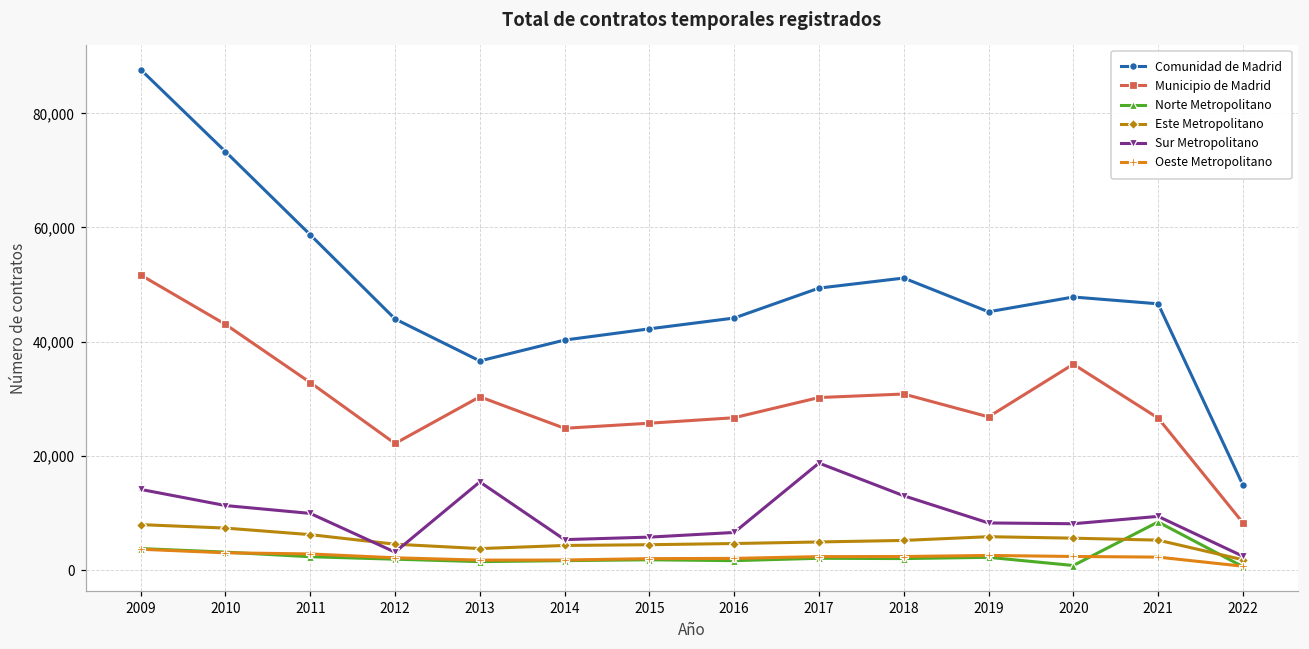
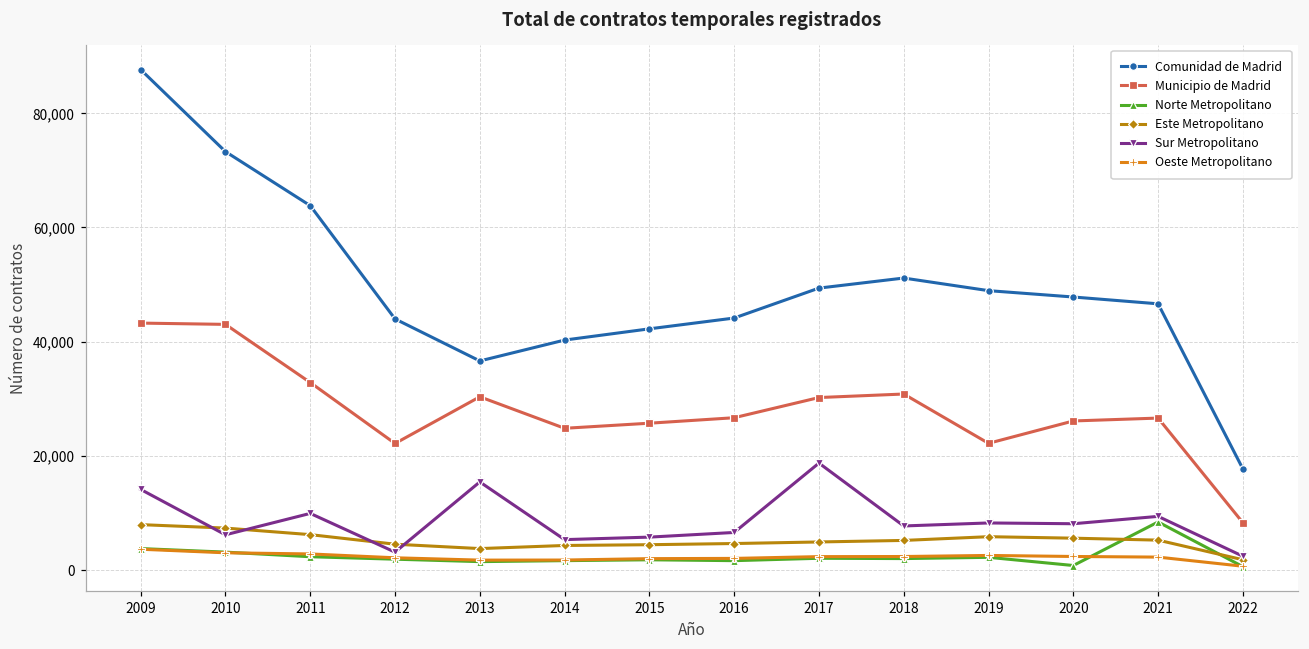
Municipio de Madrid, 2009: 52,000 -> 43,000
Sur Metropolitano, 2010: 11,000 -> 6,000
Comunidad de Madrid, 2011: 59,000 -> 64,000
Sur Metropolitano, 2018: 13,000 -> 8,000
Comunidad de Madrid, 2019: 45,000 -> 49,000
Municipio de Madrid, 2019: 27,000 -> 22,000
Municipio de Madrid, 2020: 36,000 -> 26,000
Comunidad de Madrid, 2022: 15,000 -> 18,000
